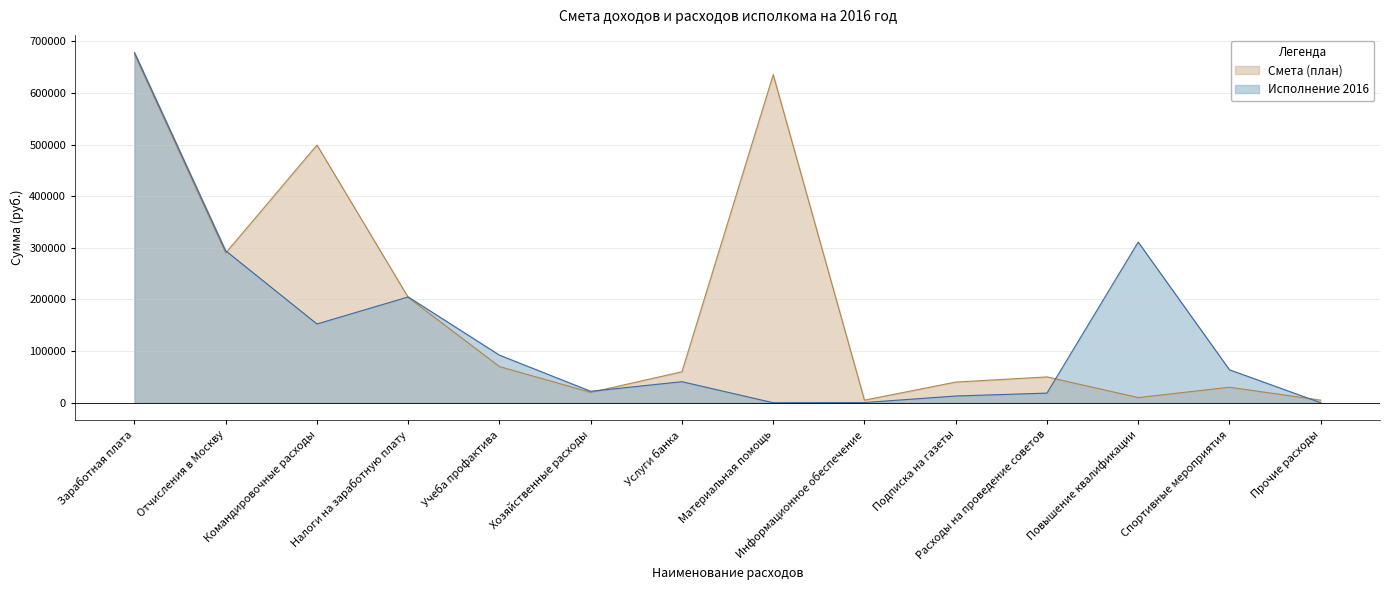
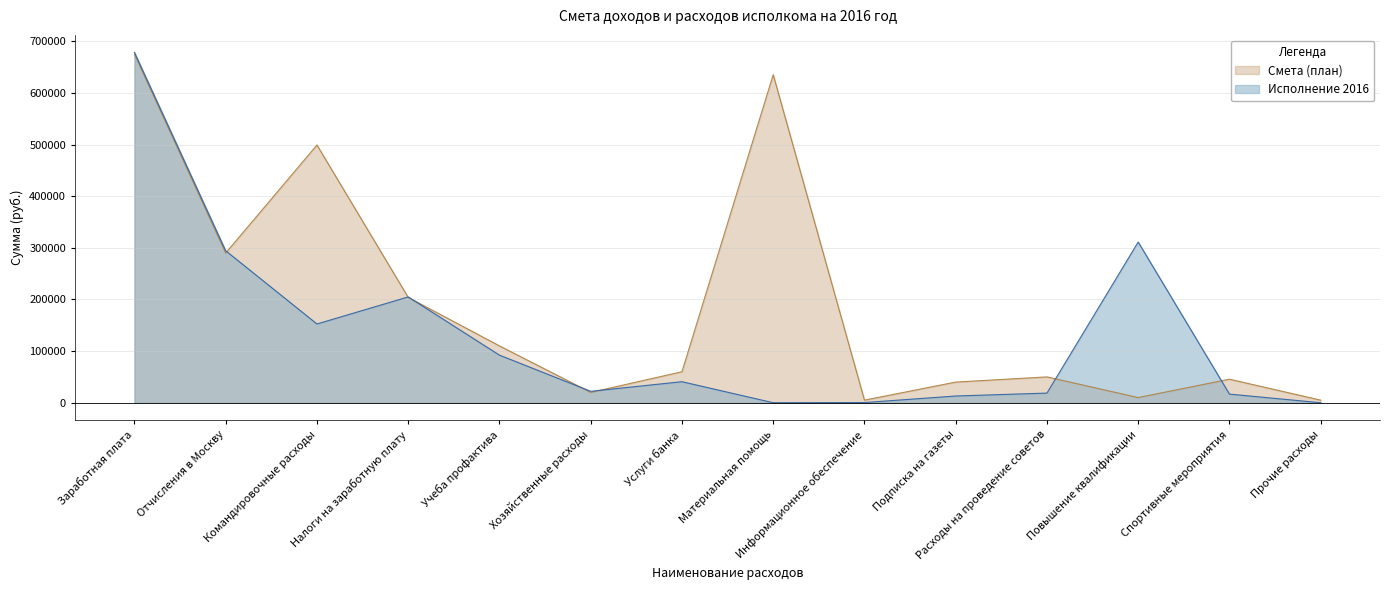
Смета (план), Учеба профактива: 70000 -> 110000
Смета (план), Спортивные мероприятия: 30000 -> 50000
Исполнение 2016, Спортивные мероприятия: 60000 -> 20000
